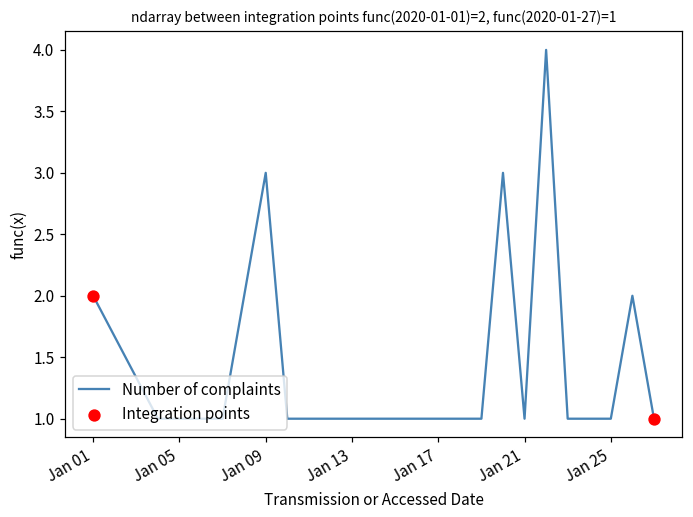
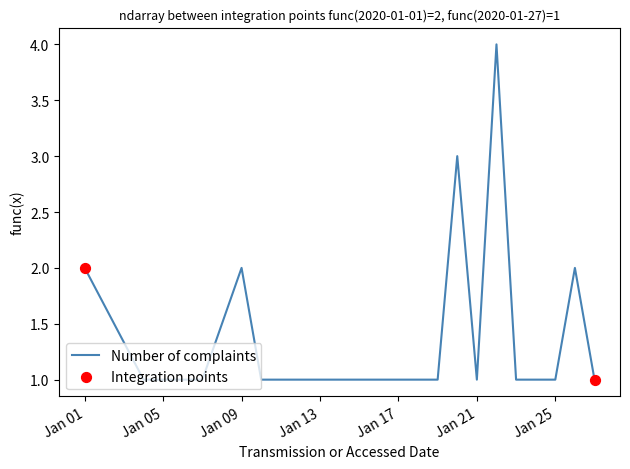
Number of complaints, Jan 09: 3 -> 2
